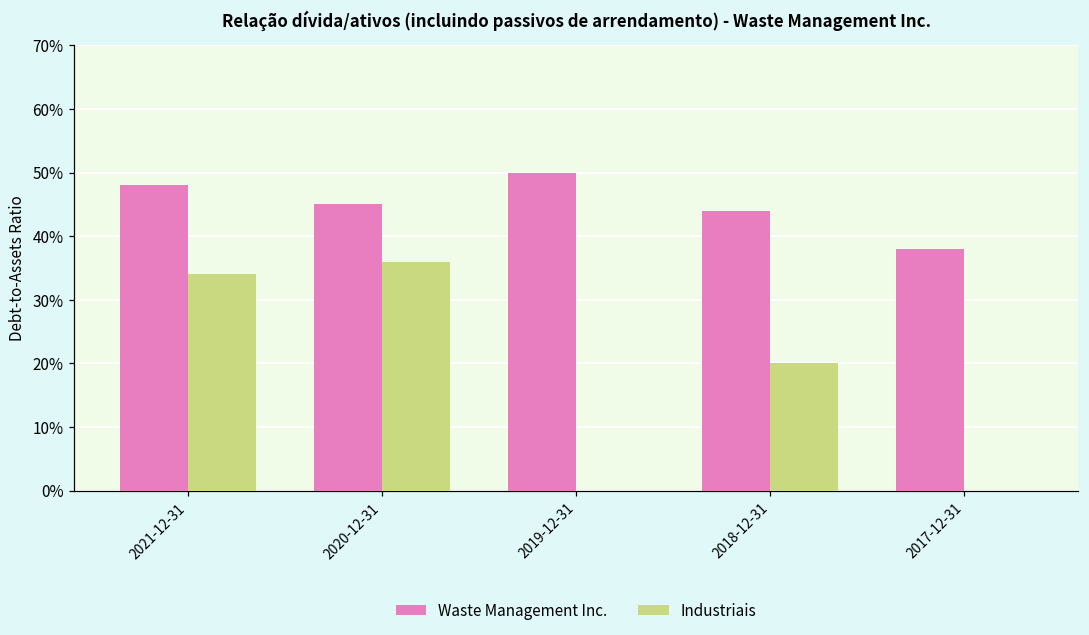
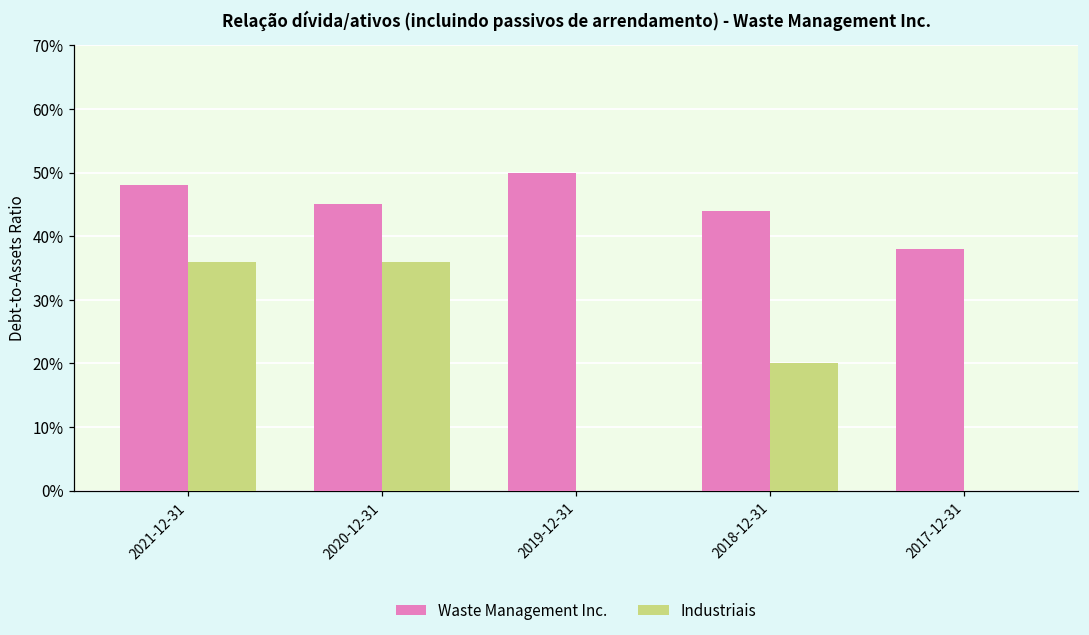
Industriais, 2021-12-31: 34% -> 36%
